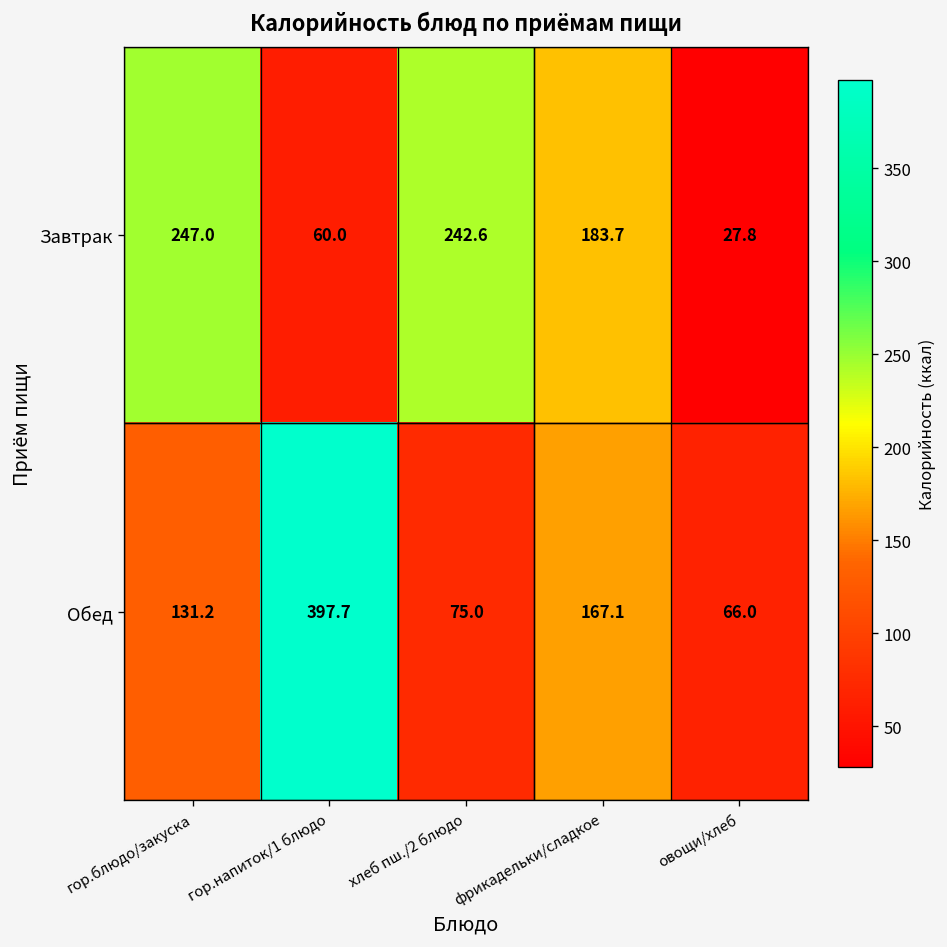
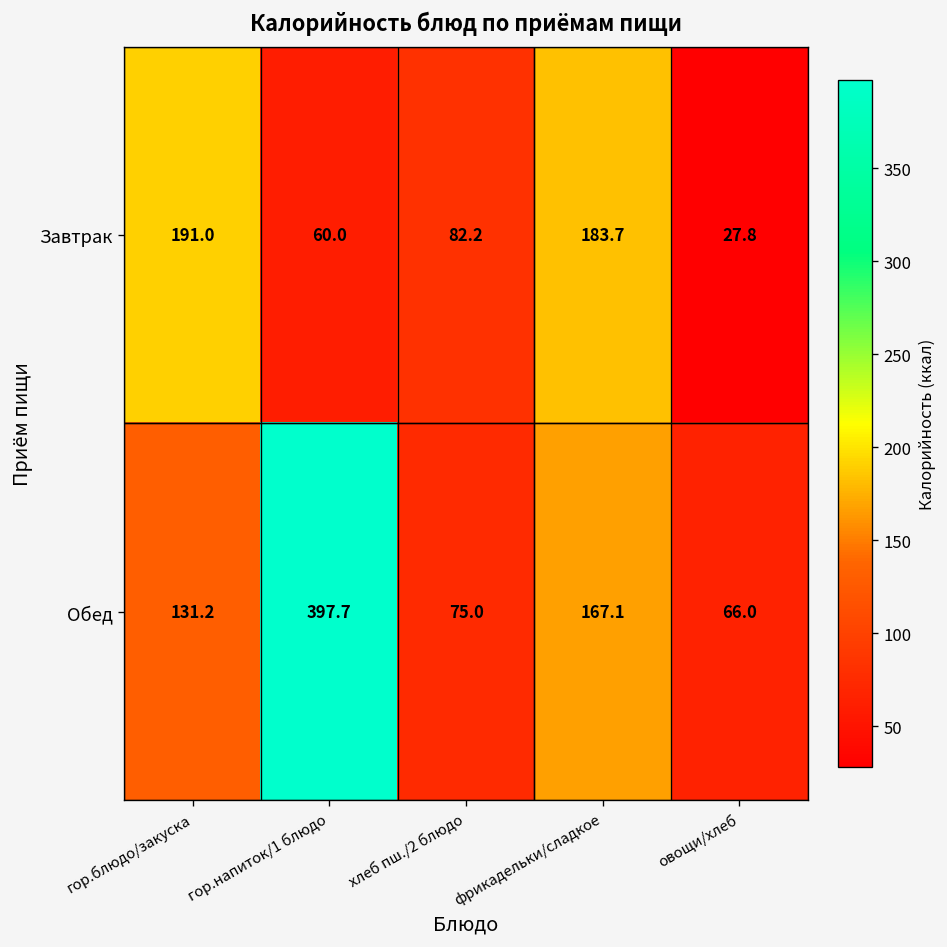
Завтрак, гор.блюдо/закуска: 247.0 -> 191.0
Завтрак, хлеб пш./2 блюдо: 242.6 -> 82.2
